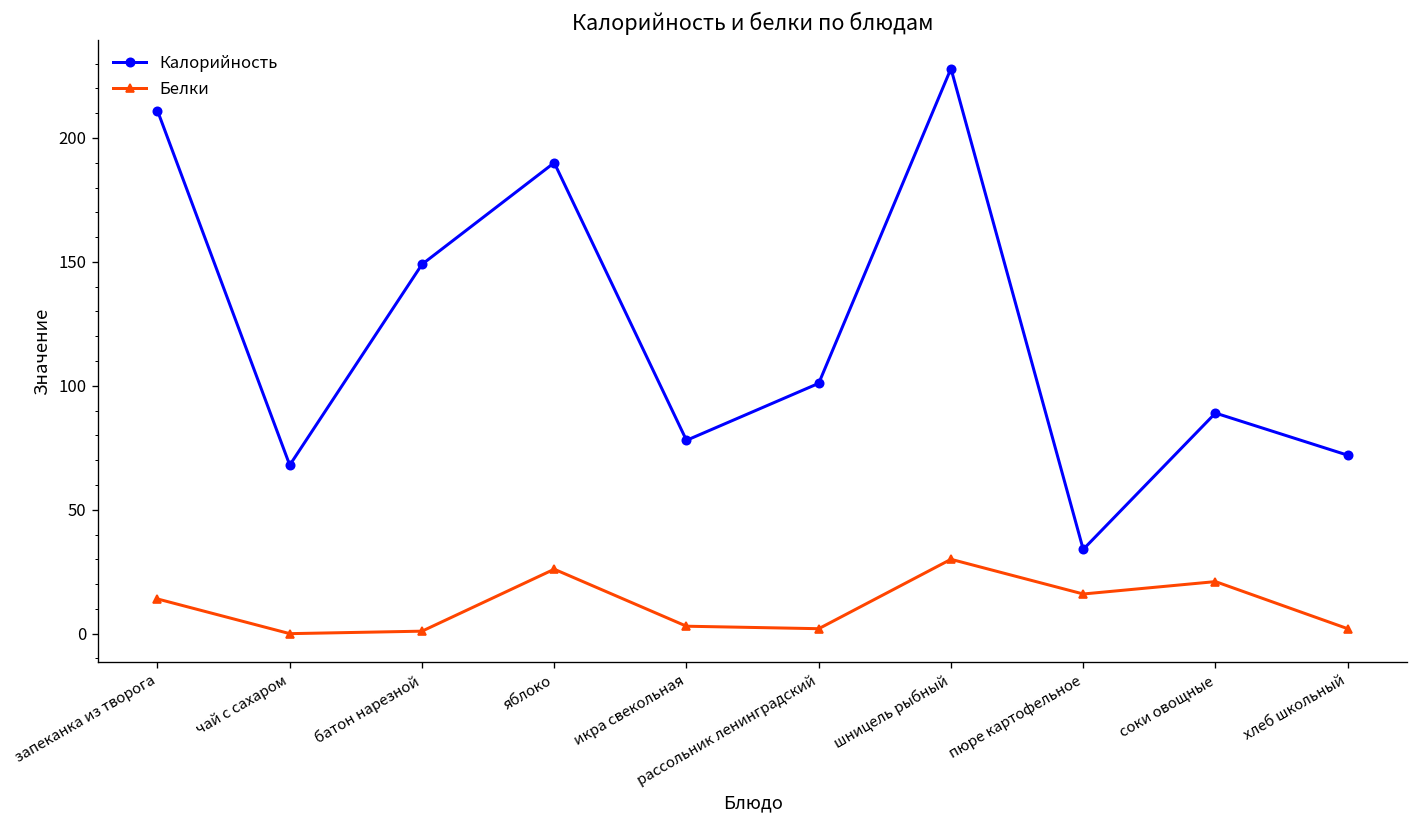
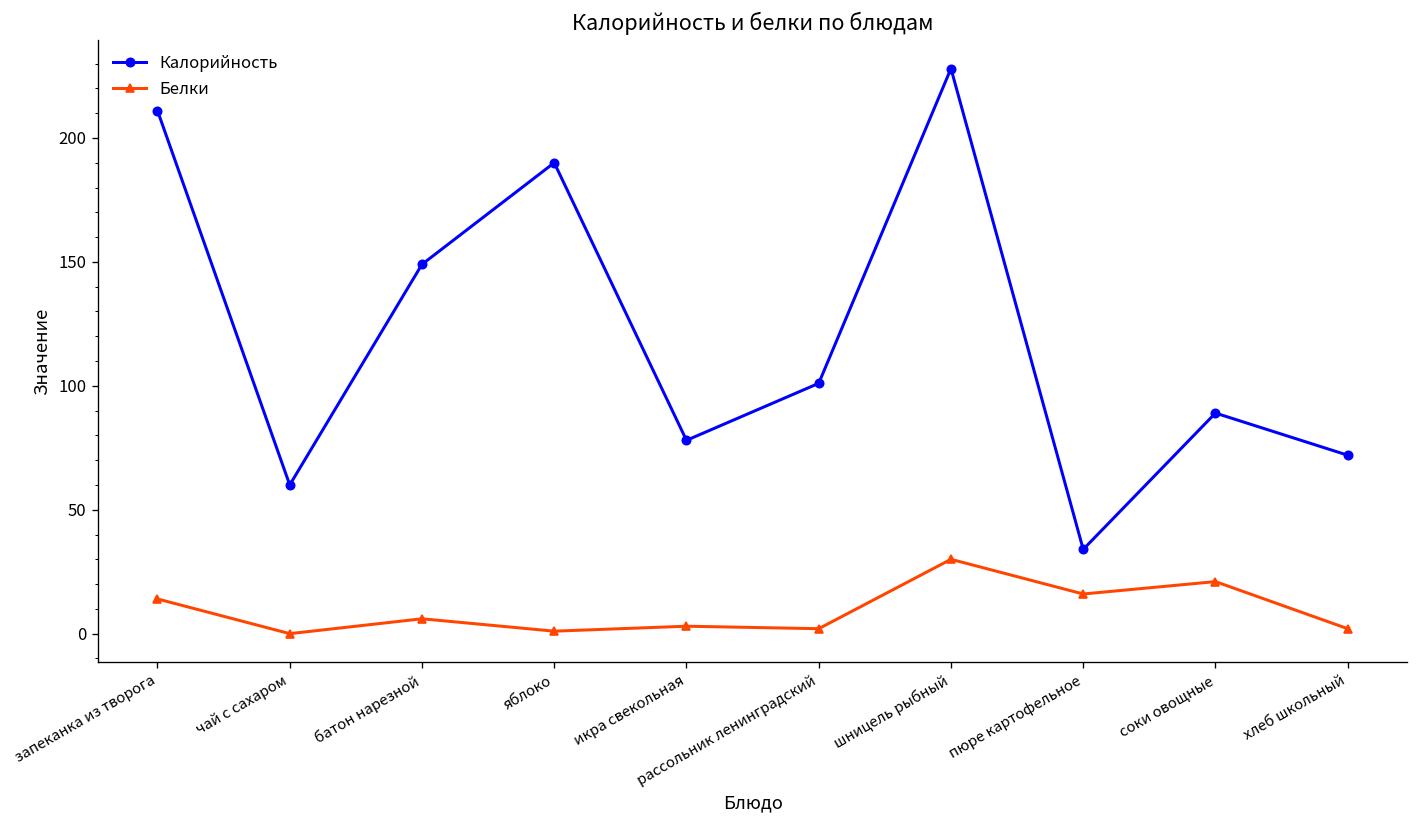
Калорийность, чай с сахаром: 68 -> 60
Белки, батон нарезной: 1 -> 6
Белки, яблоко: 26 -> 1
